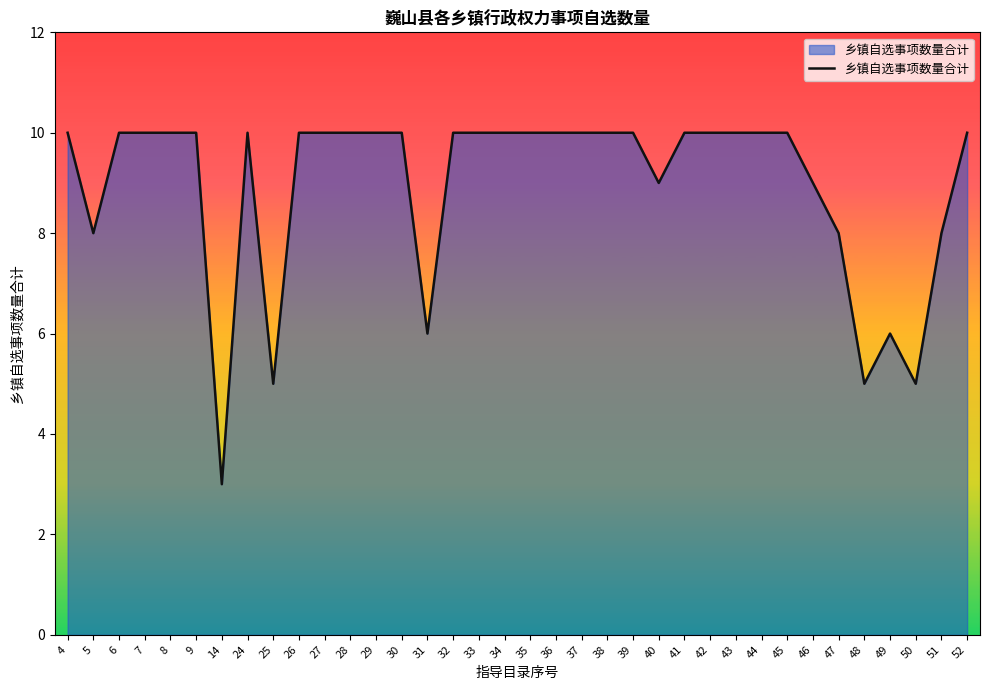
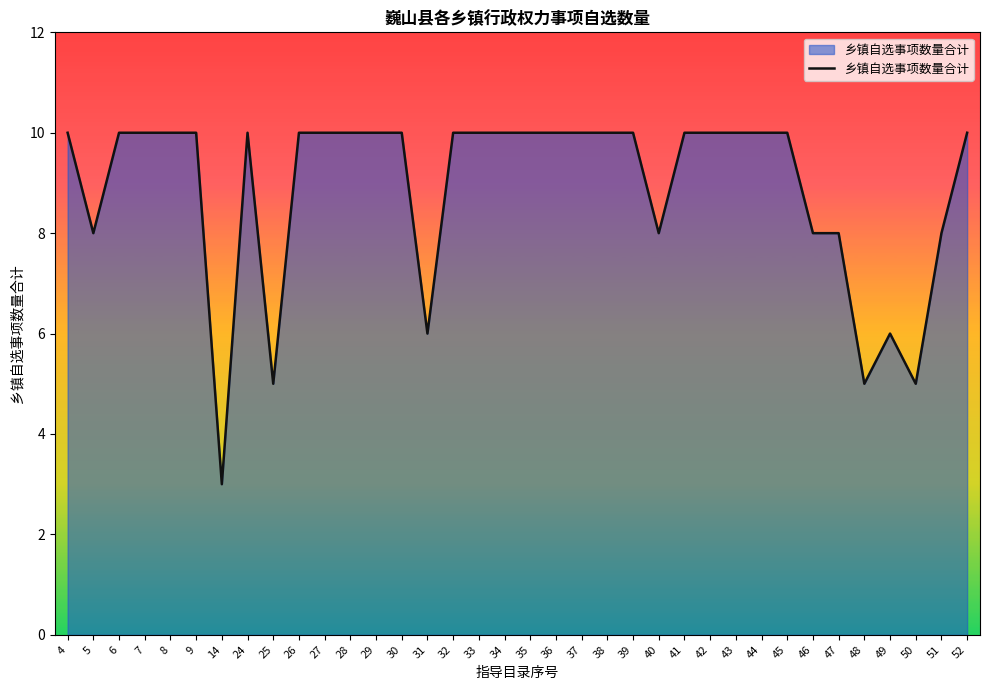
40: 9 -> 8
46: 9 -> 8
